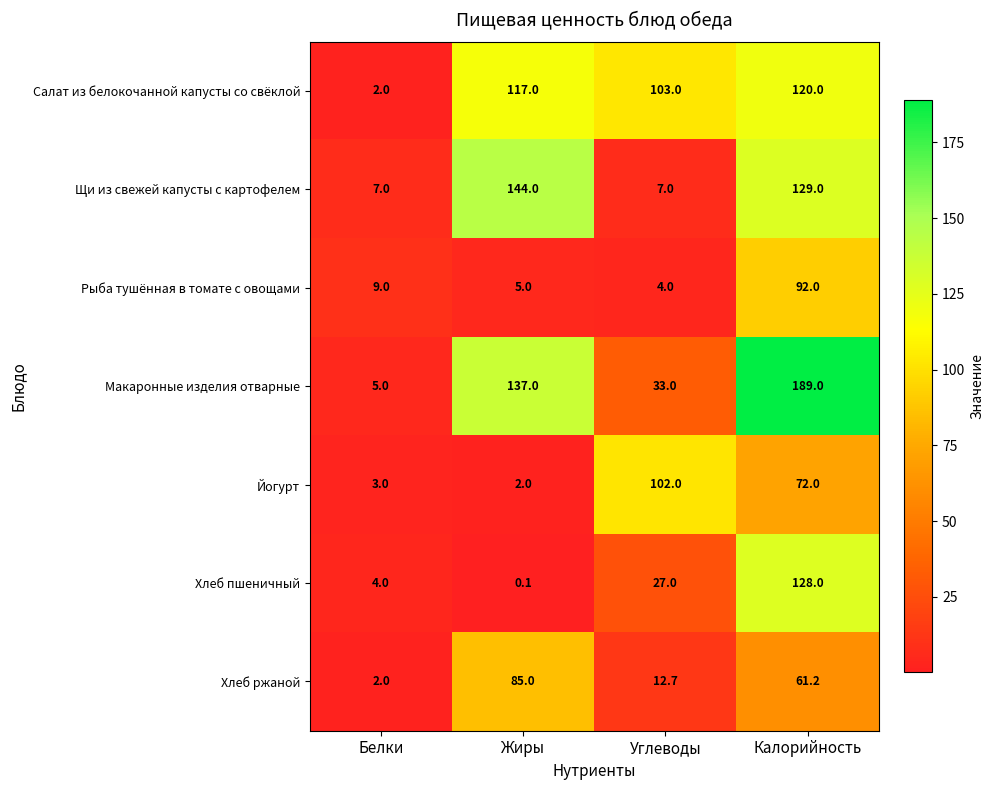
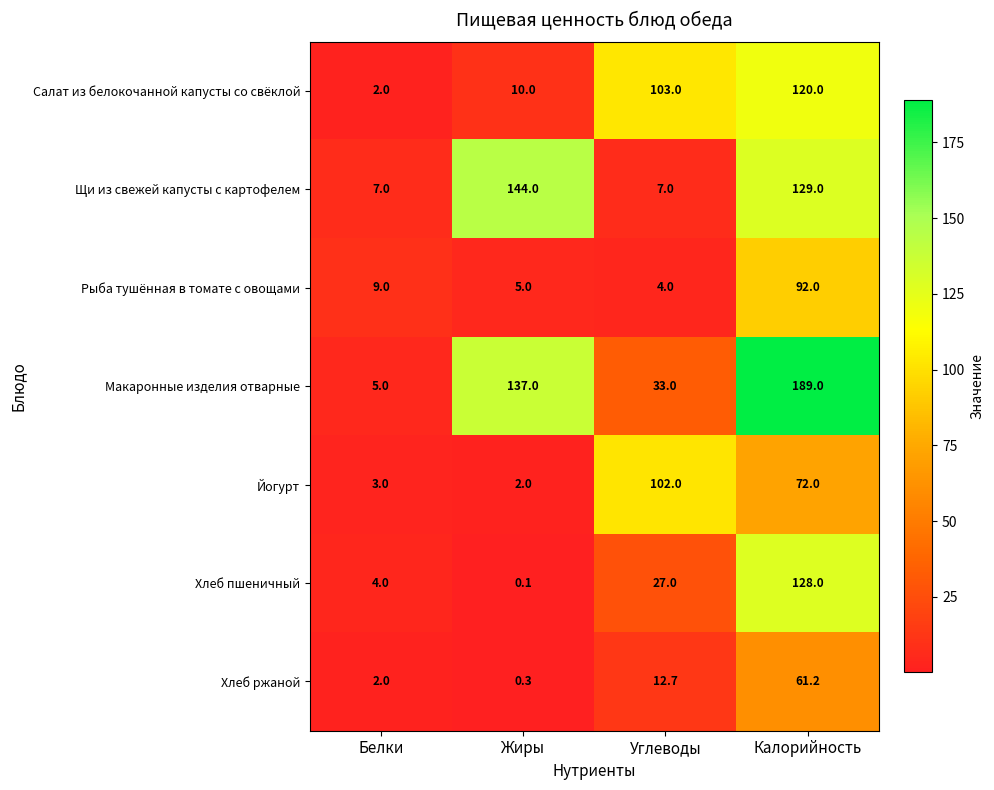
Салат из белокочанной капусты со свёклой, Жиры: 117.0 -> 10.0
Хлеб ржаной, Жиры: 85.0 -> 0.3
